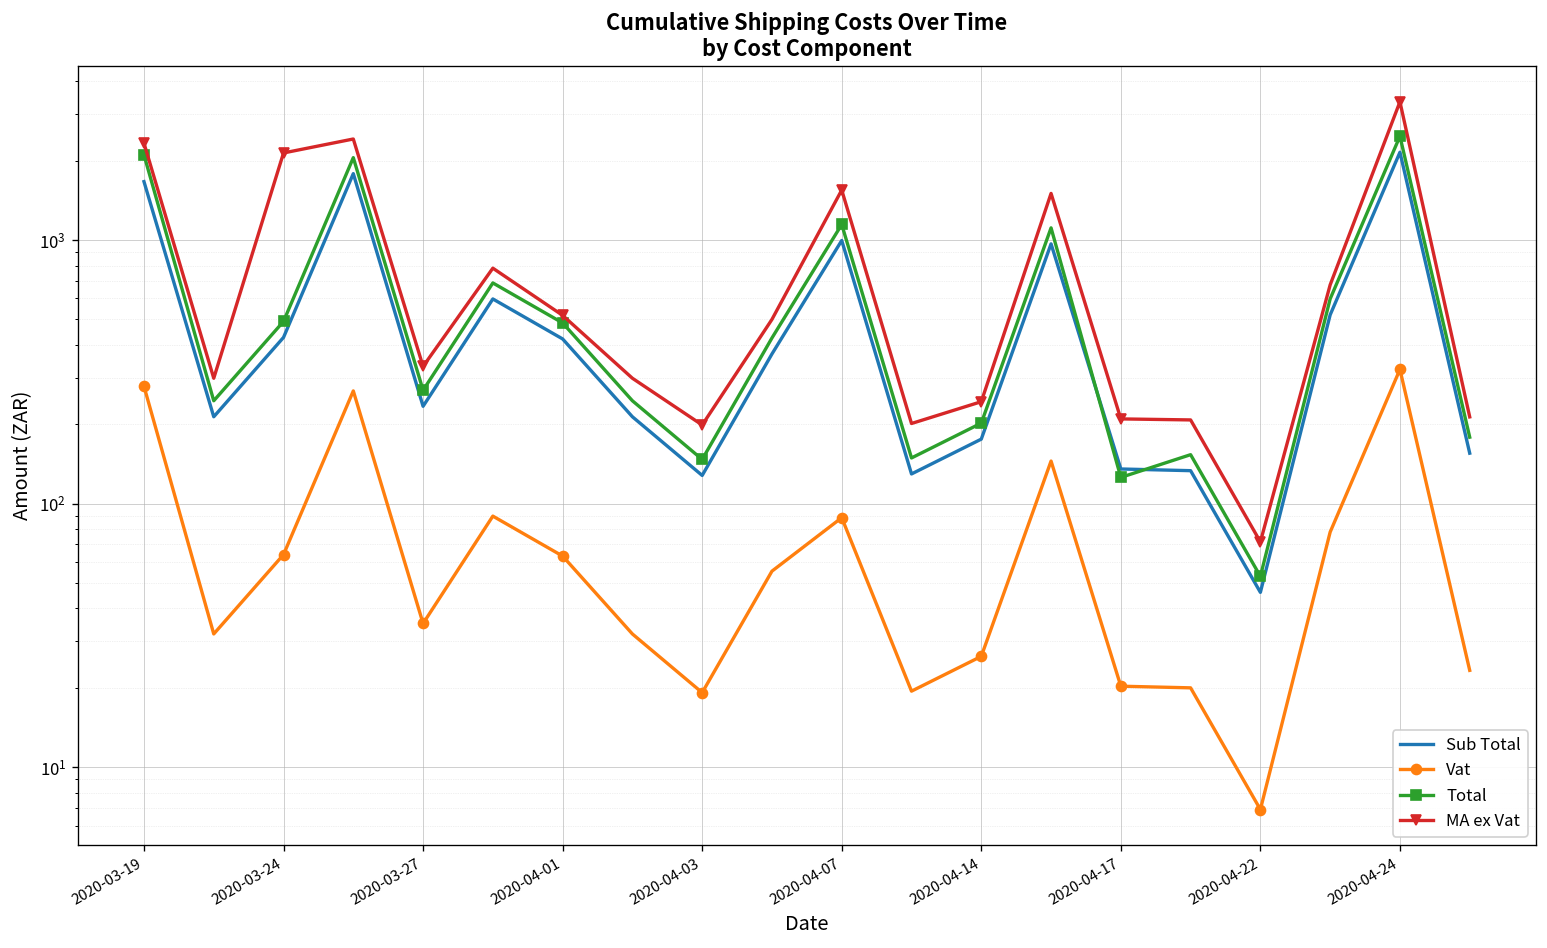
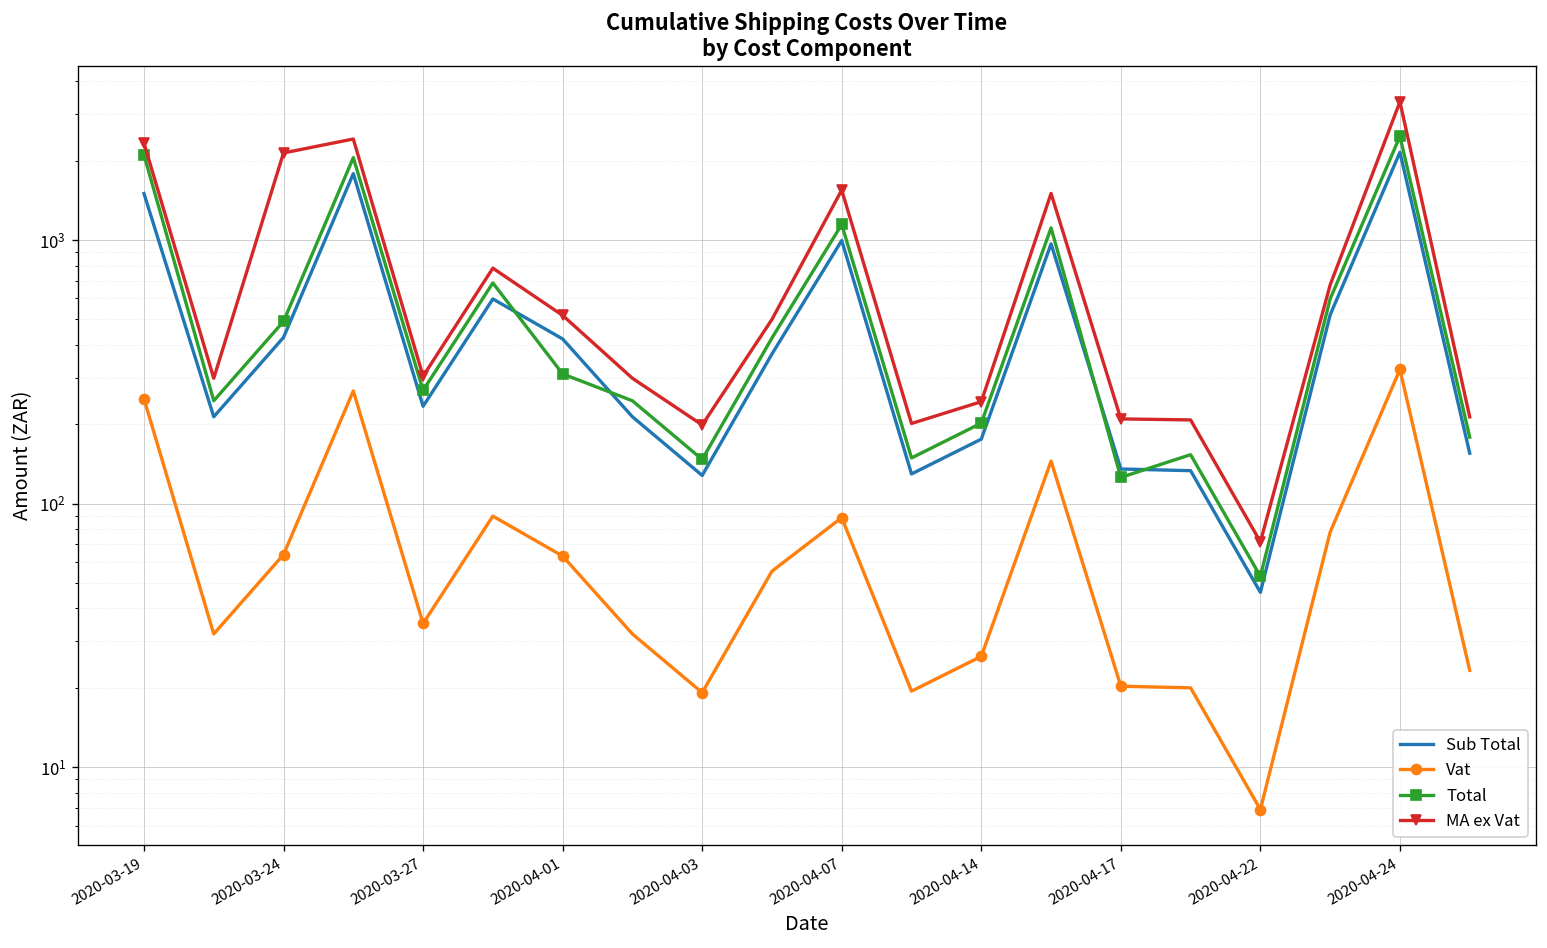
Sub Total, 2020-03-19: 1700 -> 1500
Vat, 2020-03-19: 280 -> 250
MA ex Vat, 2020-03-27: 330 -> 300
Total, 2020-04-01: 480 -> 310
